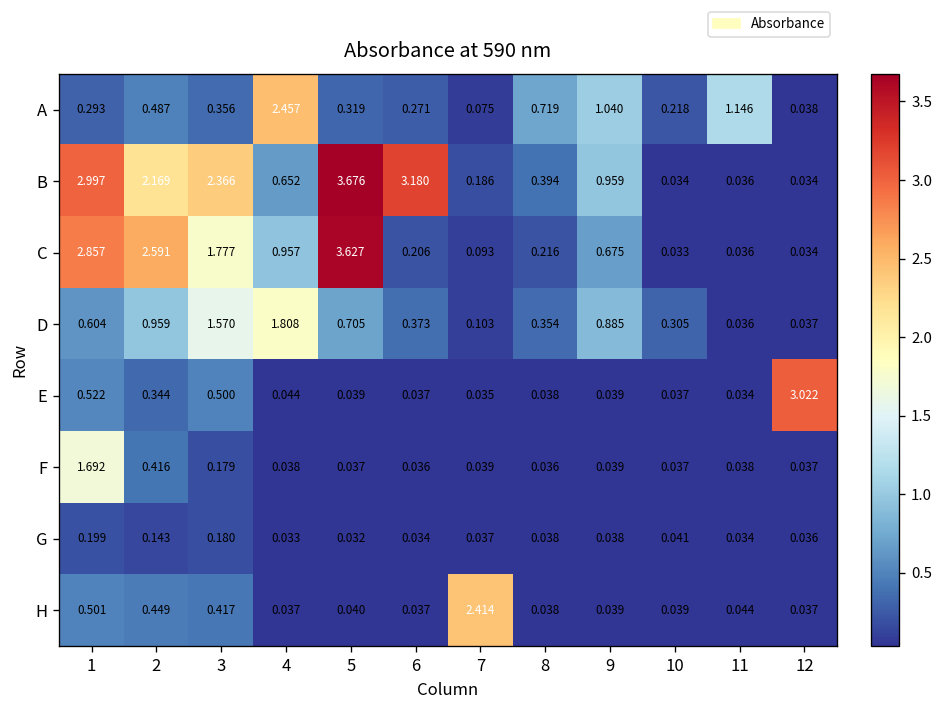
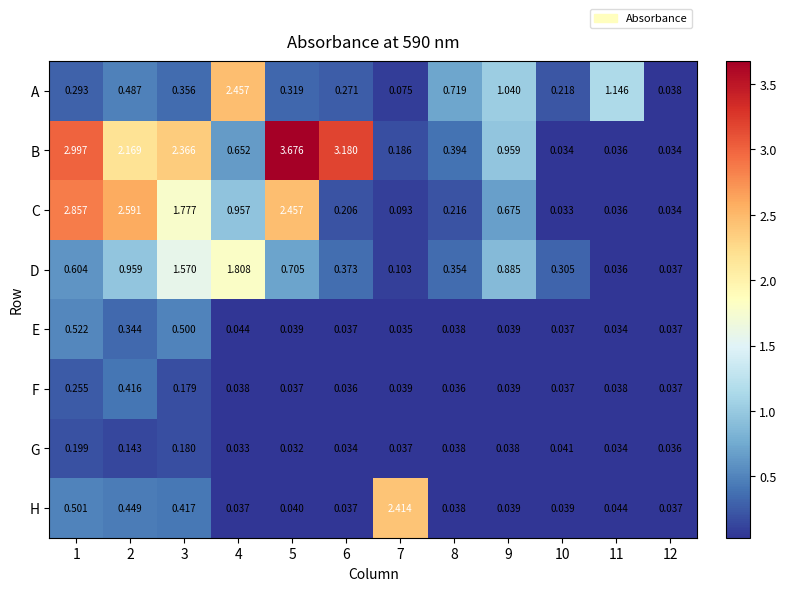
C, 5: 3.627 -> 2.457
E, 12: 3.022 -> 0.037
F, 1: 1.692 -> 0.255
